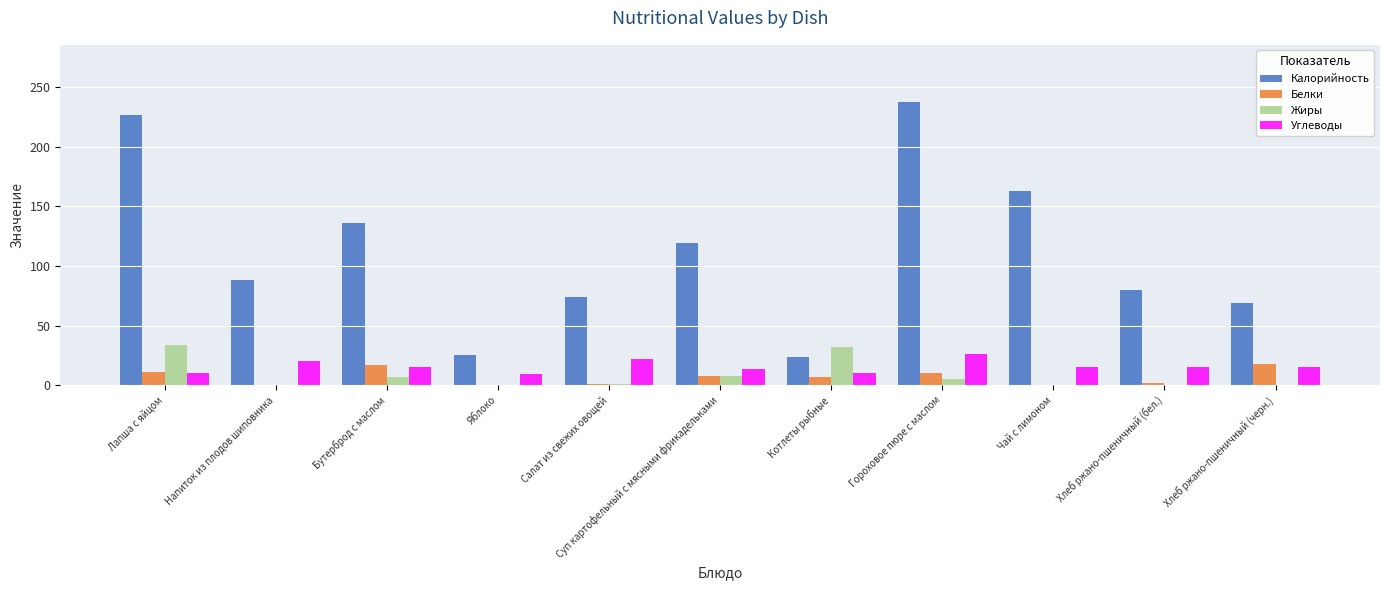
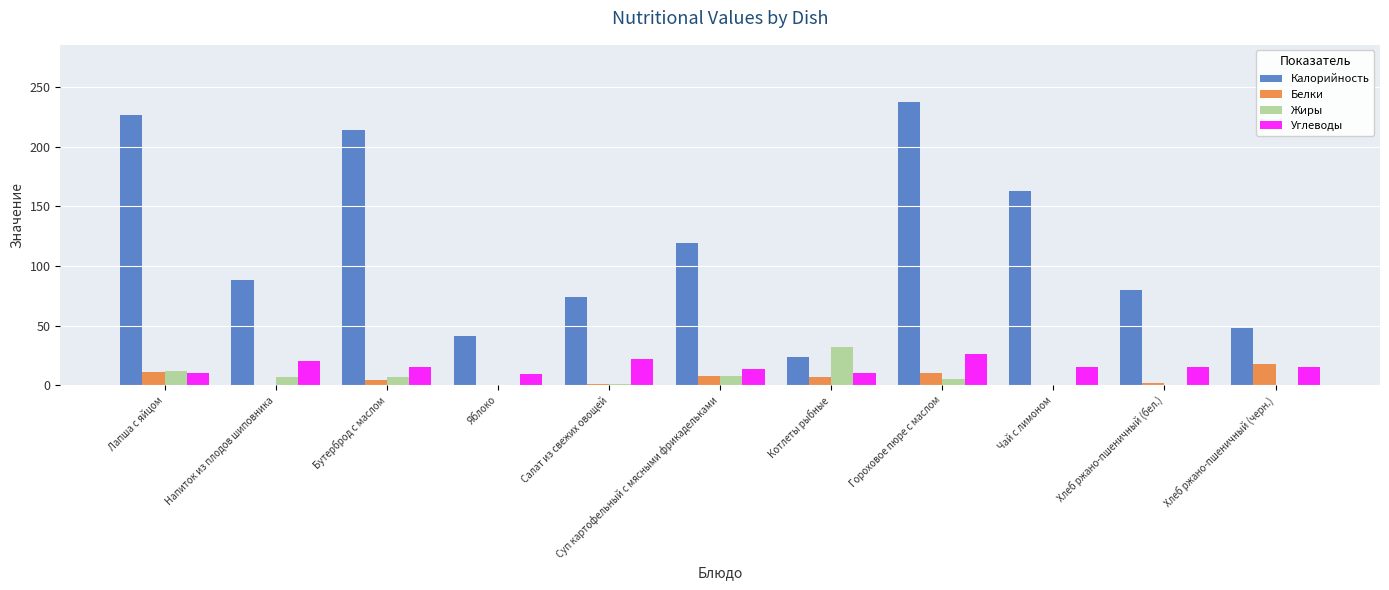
Жиры, Лапша с яйцом: 34 -> 12
Жиры, Напиток из плодов шиповника: 0 -> 7
Калорийность, Бутерброд с маслом: 136 -> 214
Белки, Бутерброд с маслом: 17 -> 4
Калорийность, Яблоко: 25 -> 41
Калорийность, Хлеб ржано-пшеничный (черн.): 69 -> 48
